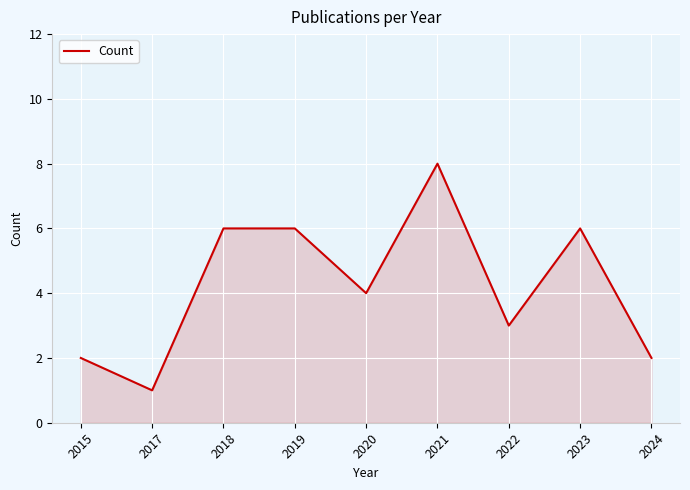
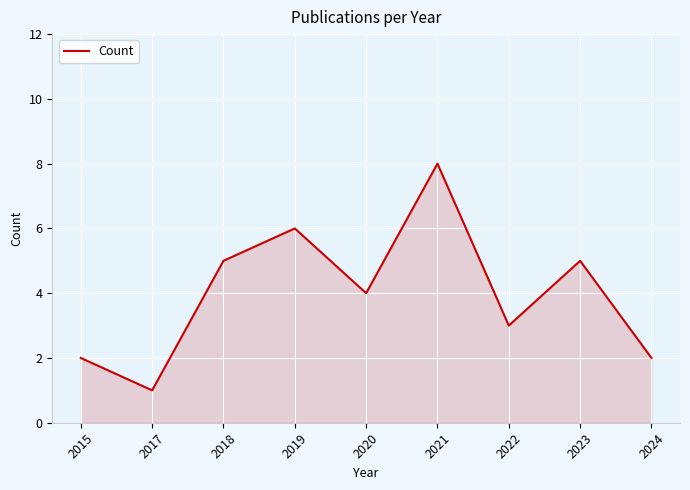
2018: 6 -> 5
2023: 6 -> 5
